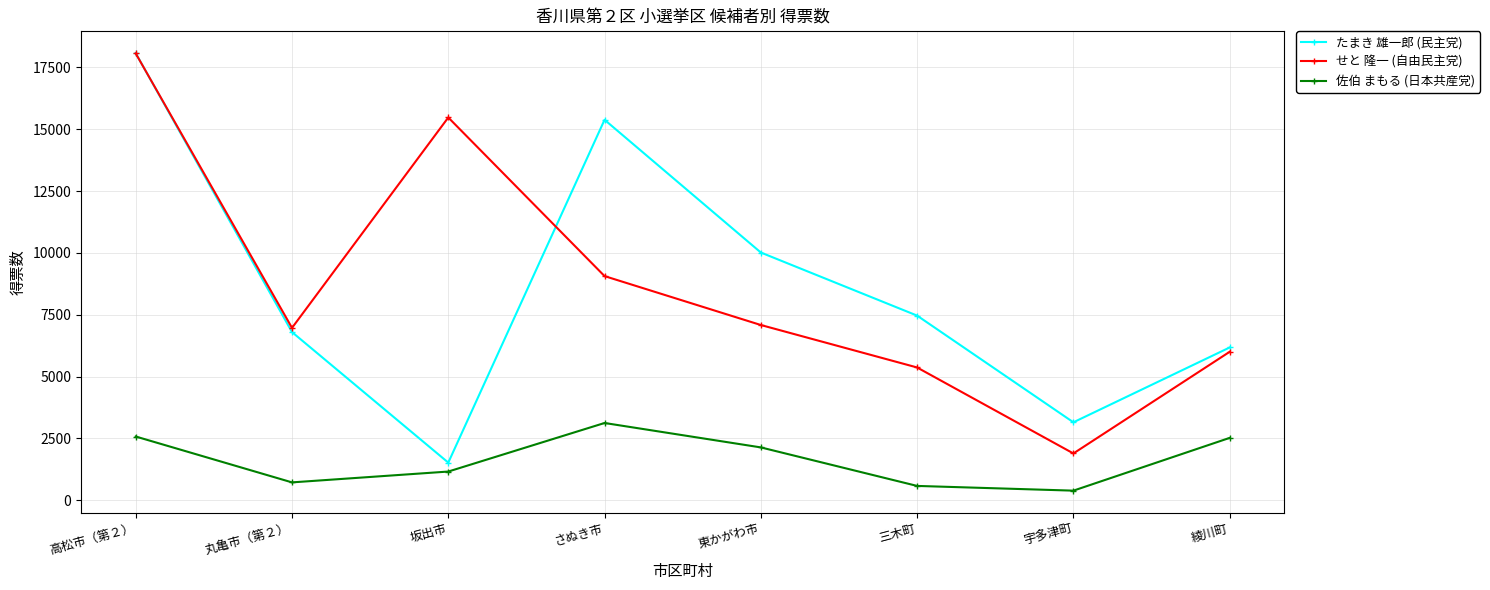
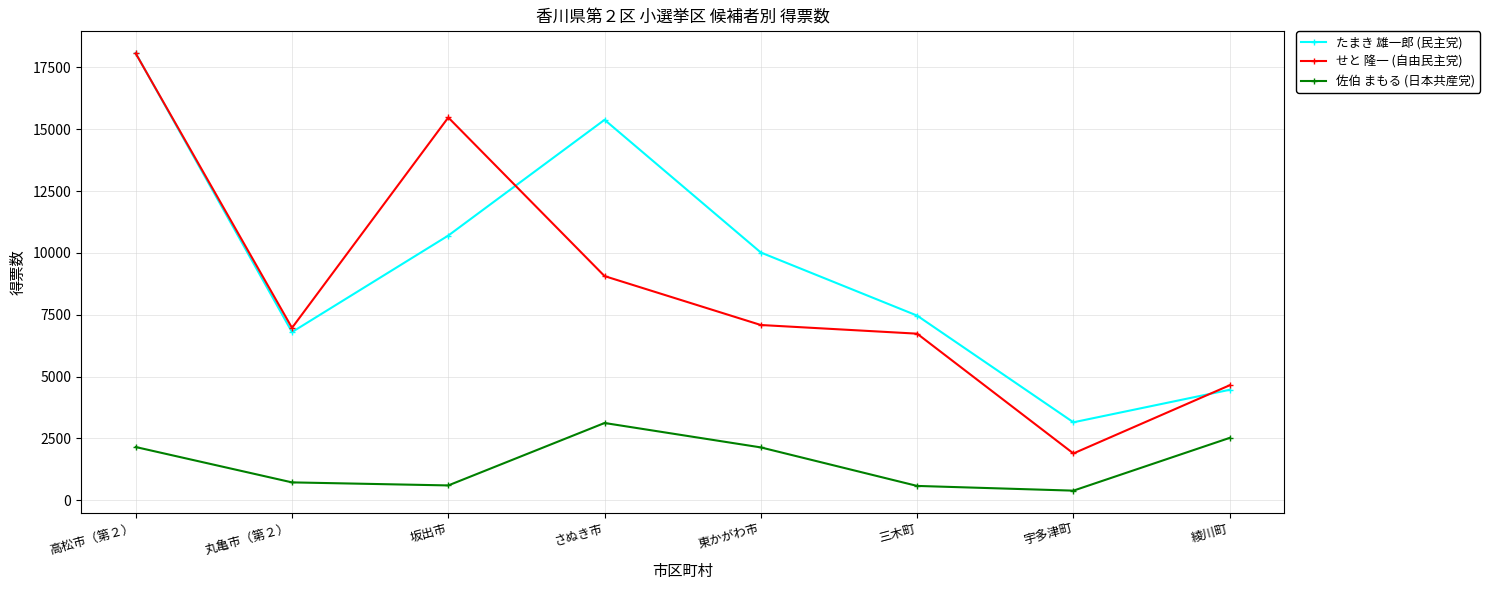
佐伯 まもる (日本共産党), 高松市（第２）: 2600 -> 2200
たまき 雄一郎 (民主党), 坂出市: 1500 -> 10700
佐伯 まもる (日本共産党), 坂出市: 1200 -> 600
せと 隆一 (自由民主党), 三木町: 5400 -> 6700
たまき 雄一郎 (民主党), 綾川町: 6200 -> 4500
せと 隆一 (自由民主党), 綾川町: 6000 -> 4600
